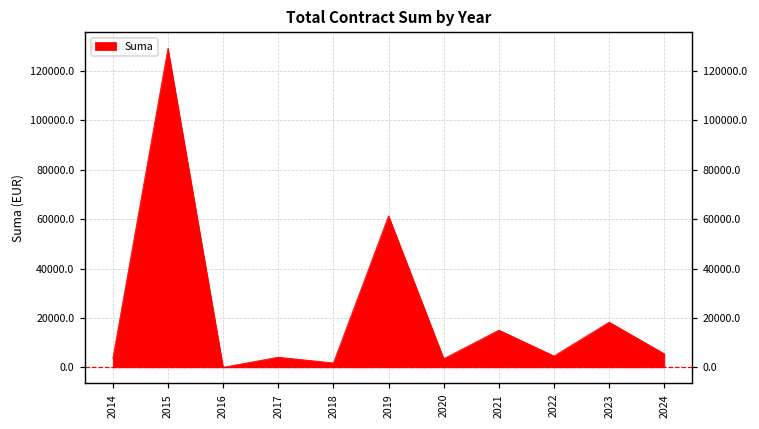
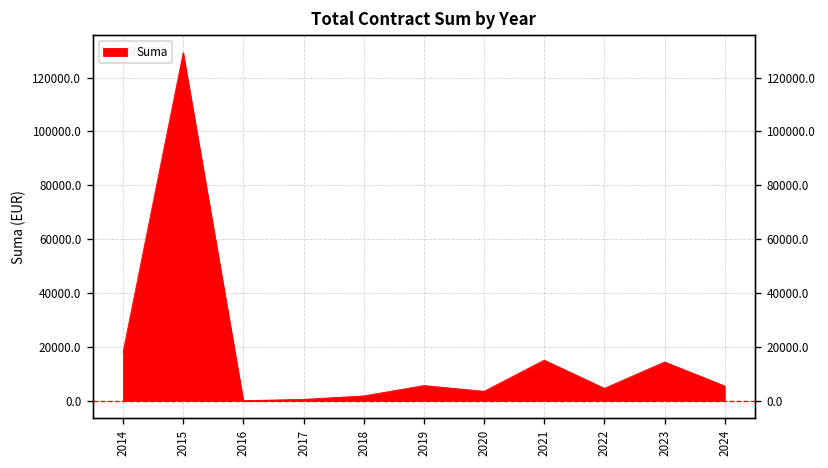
2014: 4000 -> 18000
2017: 4000 -> 0
2019: 61000 -> 6000
2023: 18000 -> 14000
